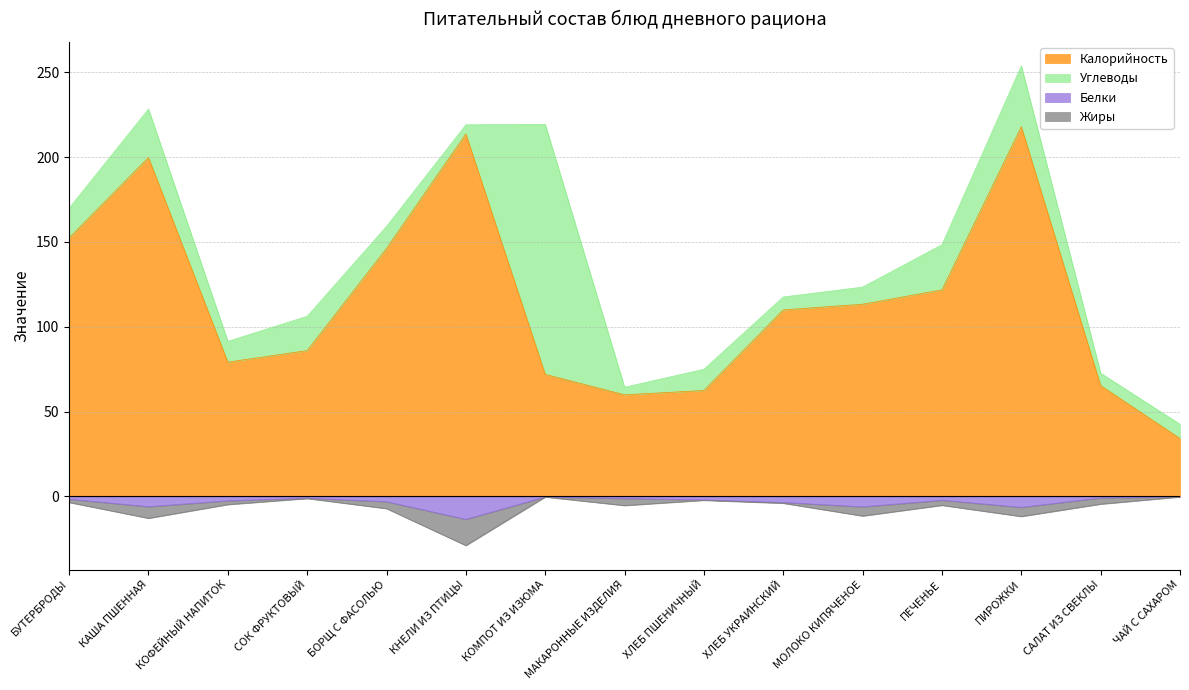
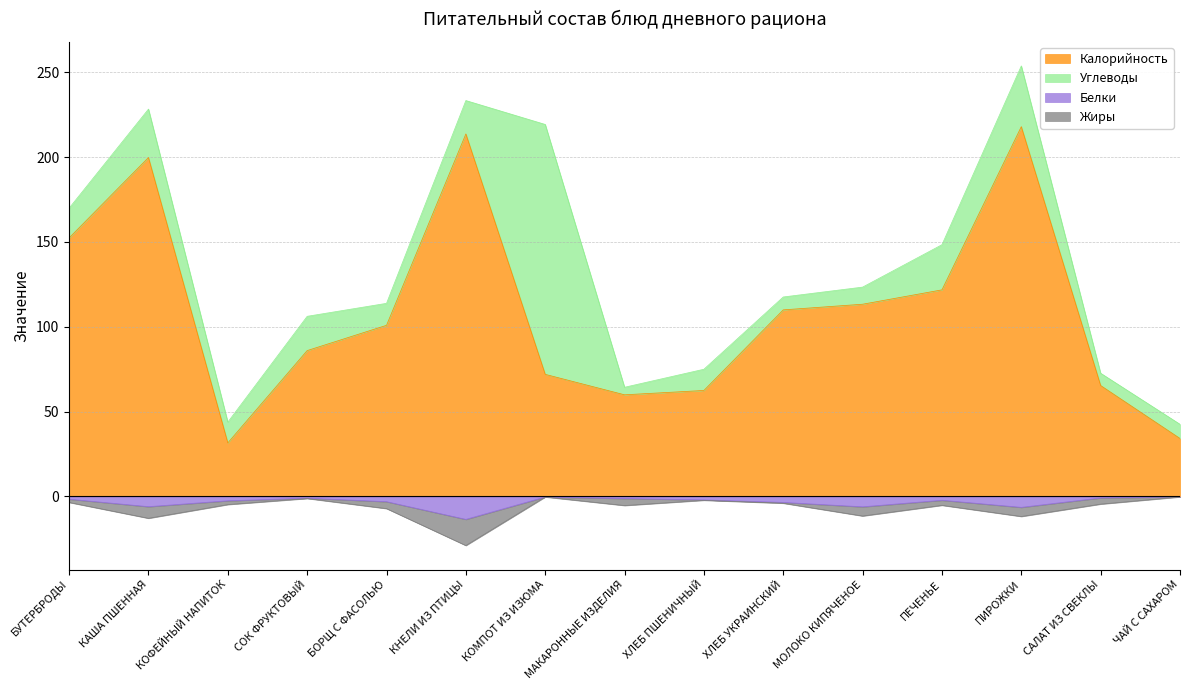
Калорийность, КОФЕЙНЫЙ НАПИТОК: 79 -> 32
Калорийность, БОРЩ С ФАСОЛЬЮ: 146 -> 101
Углеводы, КНЕЛИ ИЗ ПТИЦЫ: 5 -> 20
